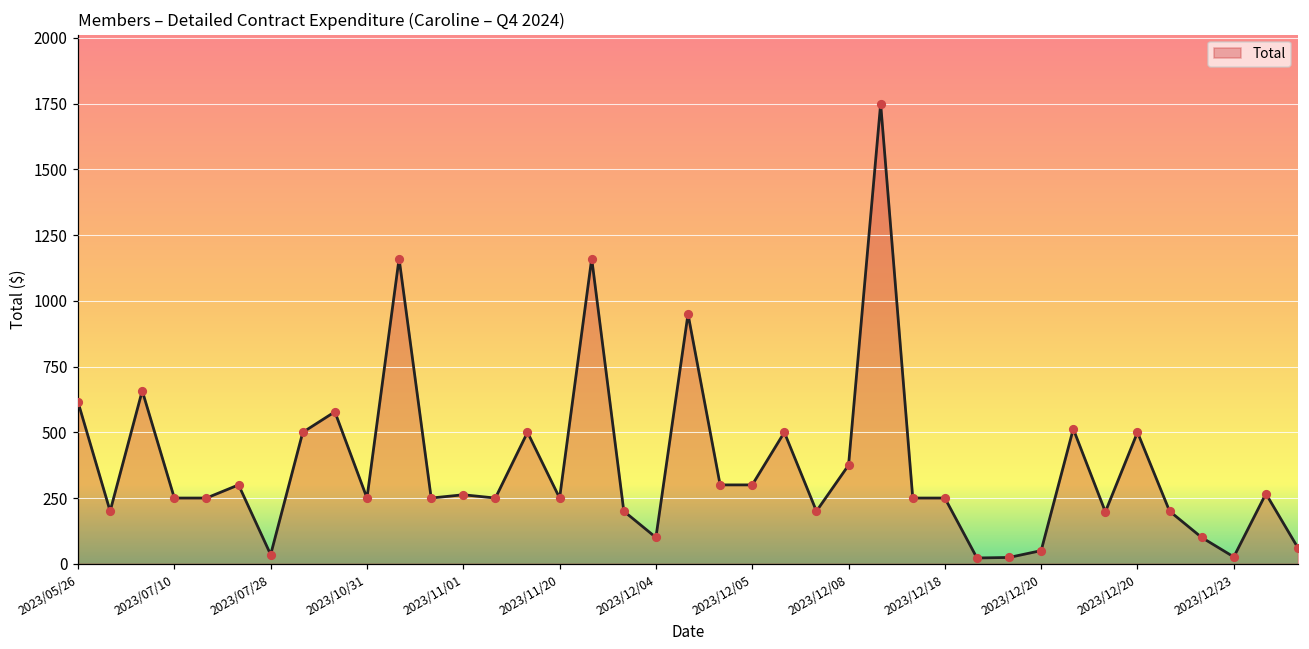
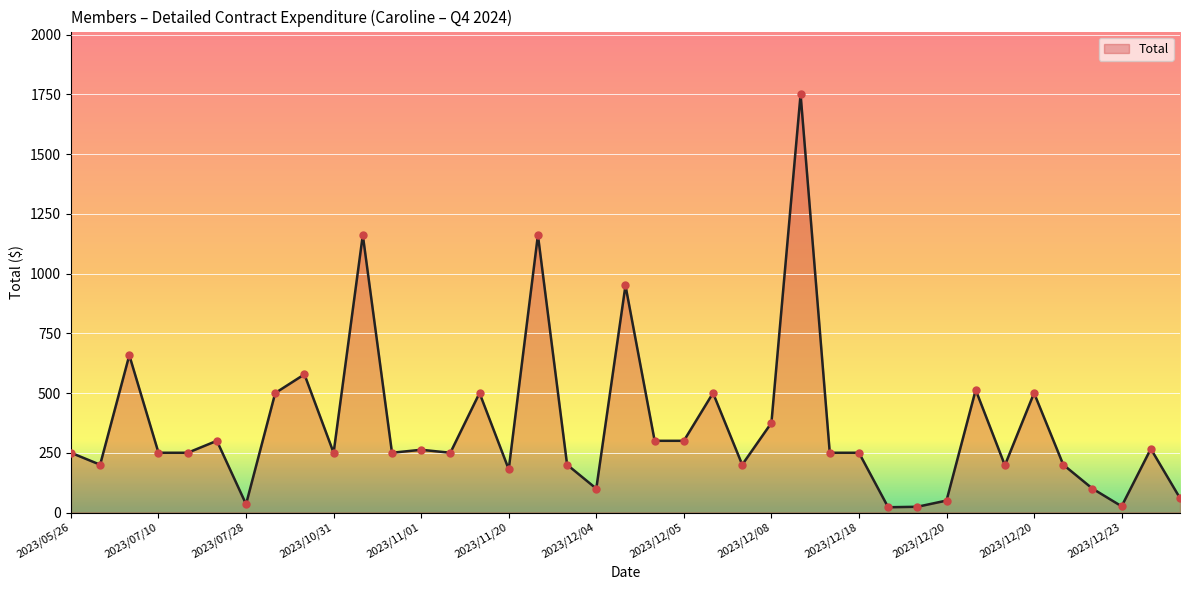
2023/05/26: 620 -> 250
2023/11/20: 250 -> 180
